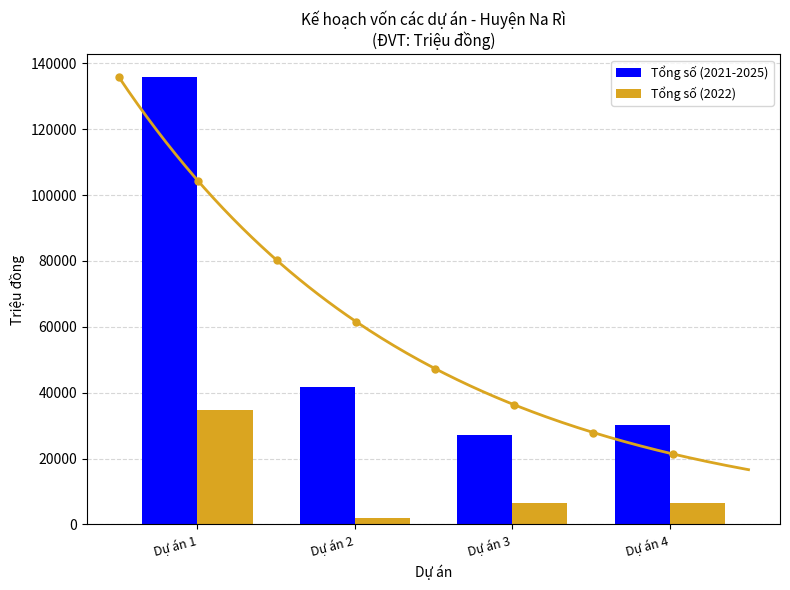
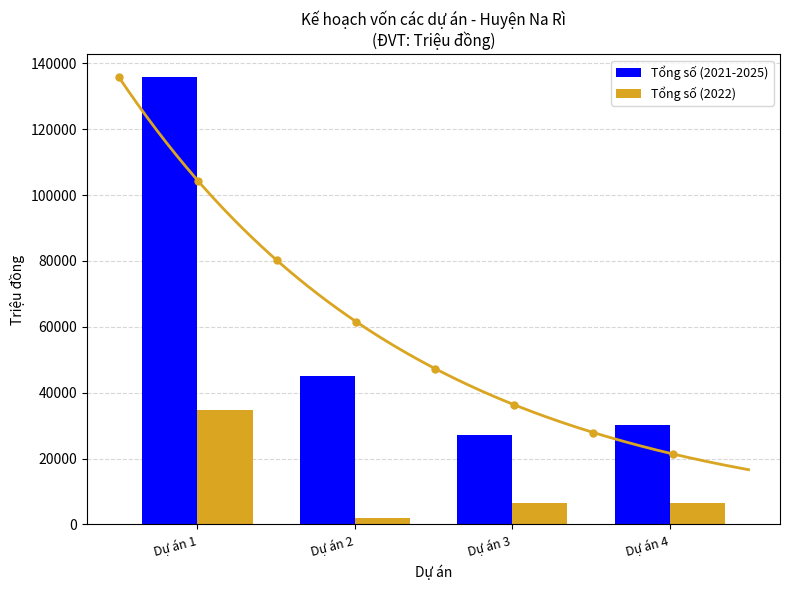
Tổng số (2021-2025), Dự án 2: 42000 -> 45000
